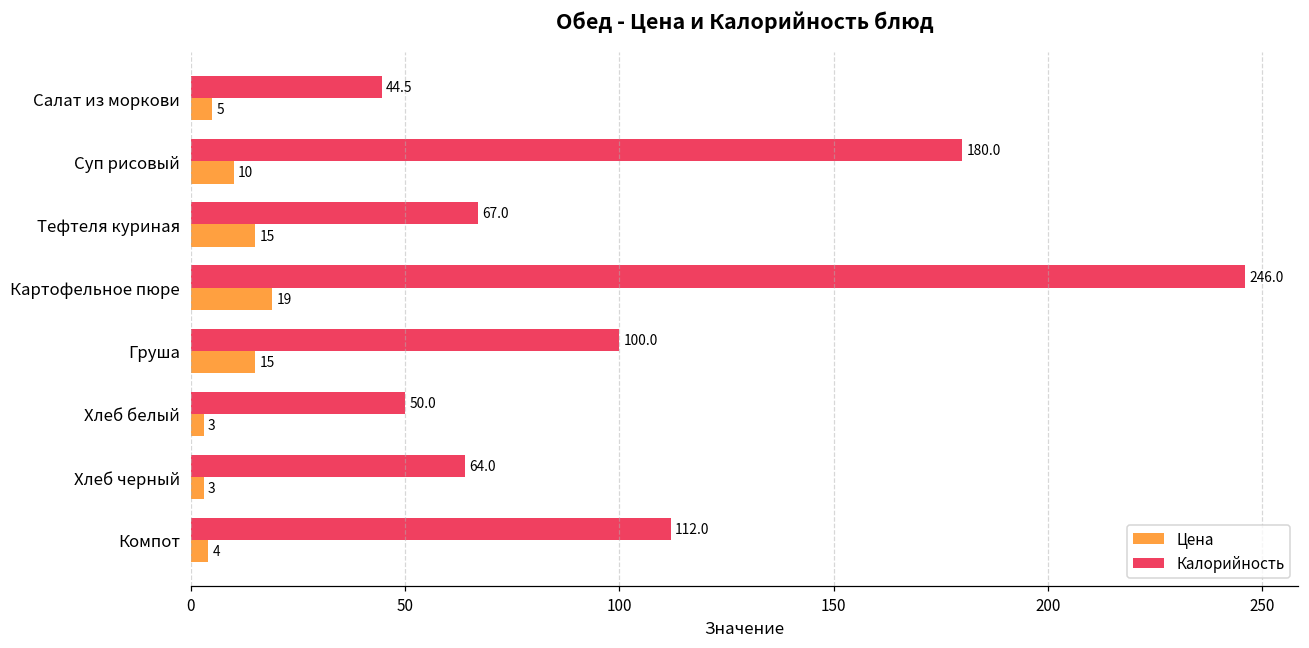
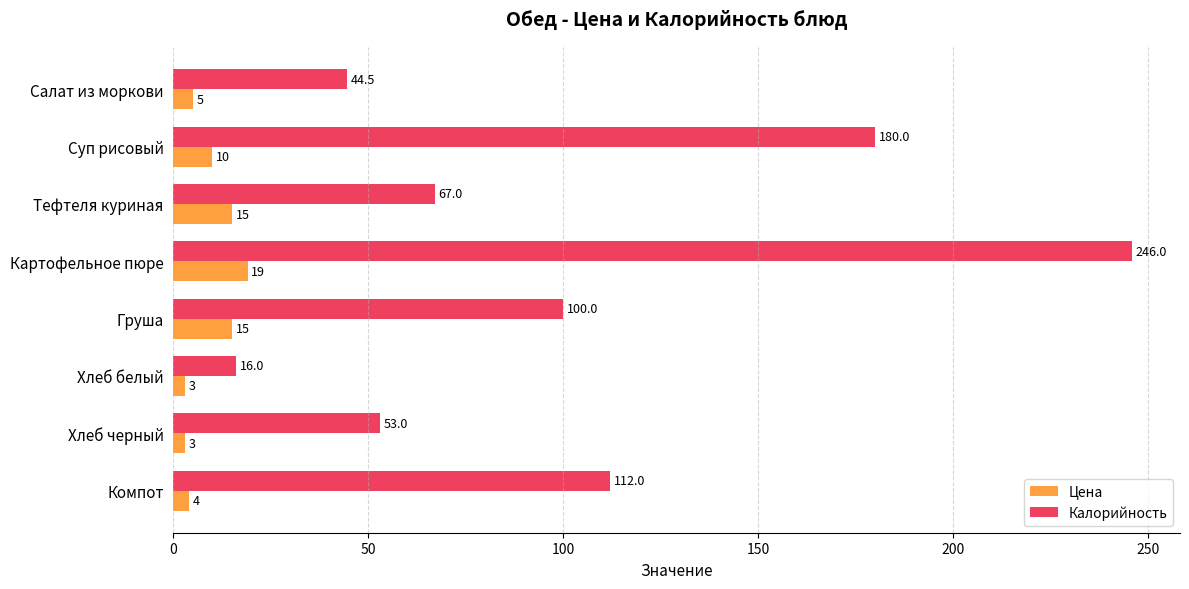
Калорийность, Хлеб белый: 50.0 -> 16.0
Калорийность, Хлеб черный: 64.0 -> 53.0
